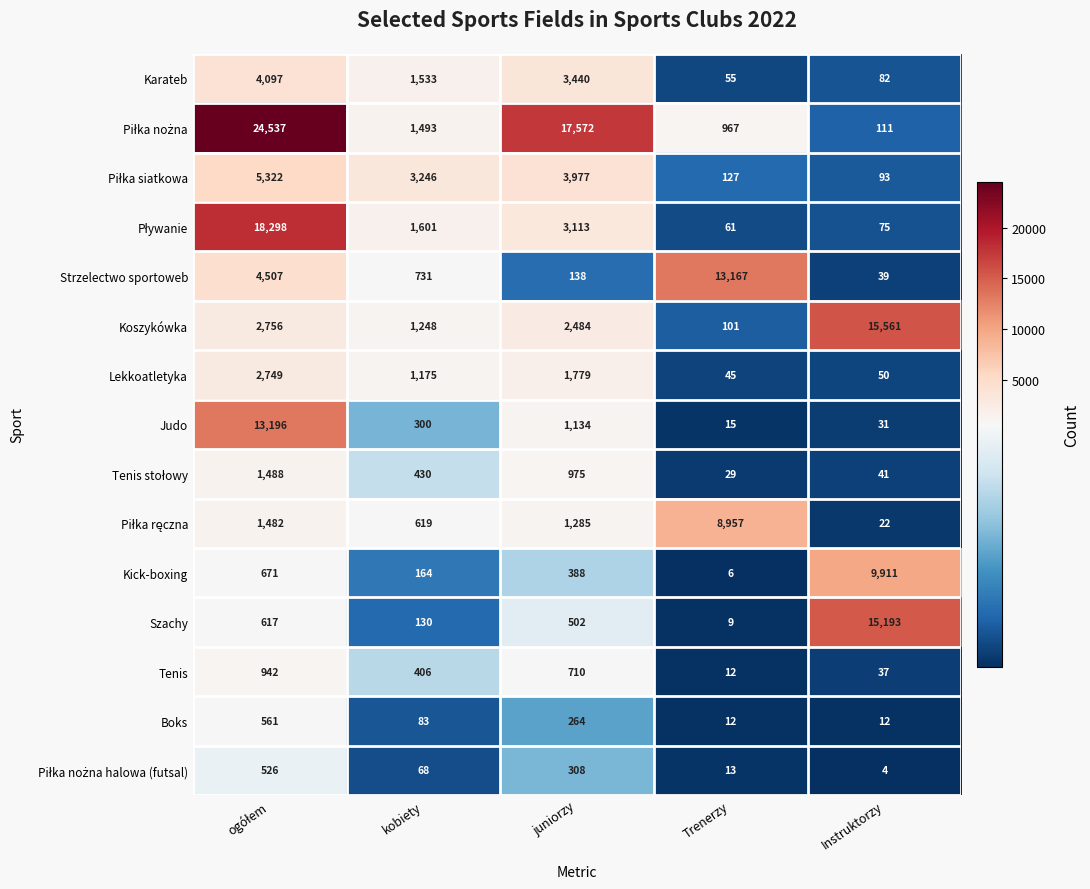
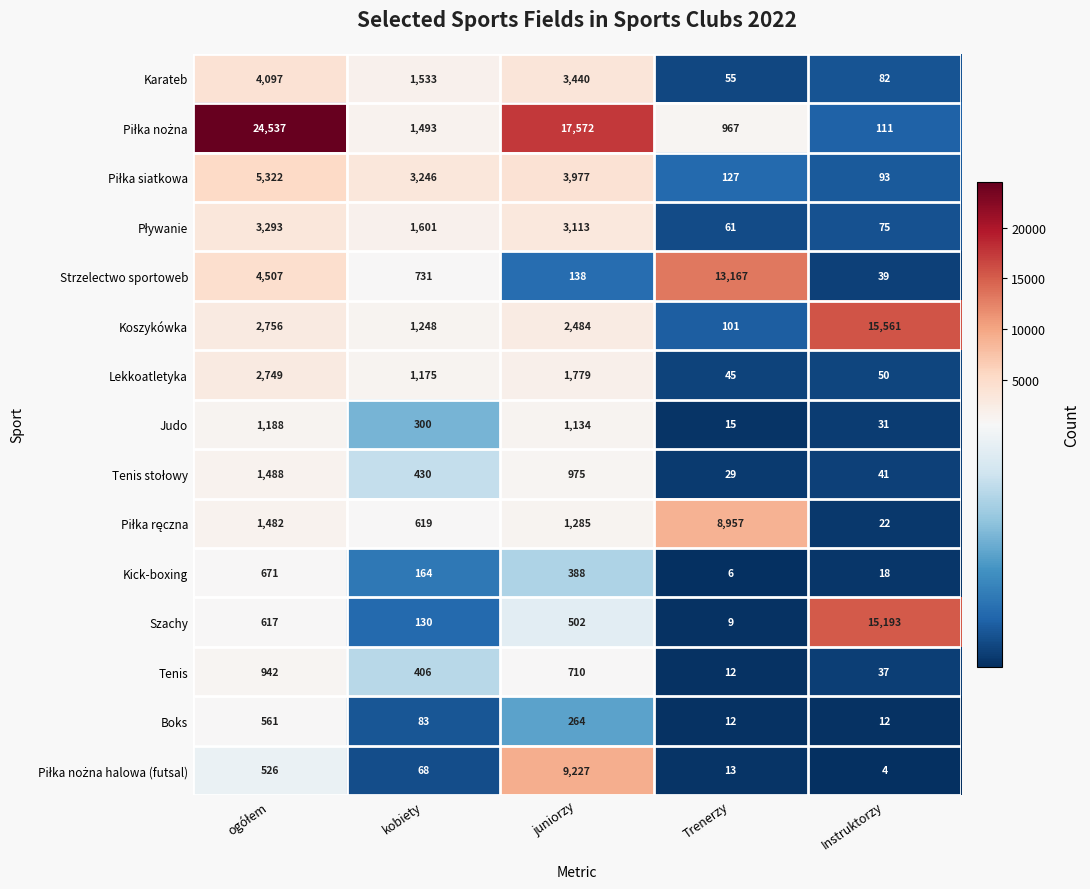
Pływanie, ogółem: 18,298 -> 3,293
Judo, ogółem: 13,196 -> 1,188
Kick-boxing, Instruktorzy: 9,911 -> 18
Piłka nożna halowa (futsal), juniorzy: 308 -> 9,227
